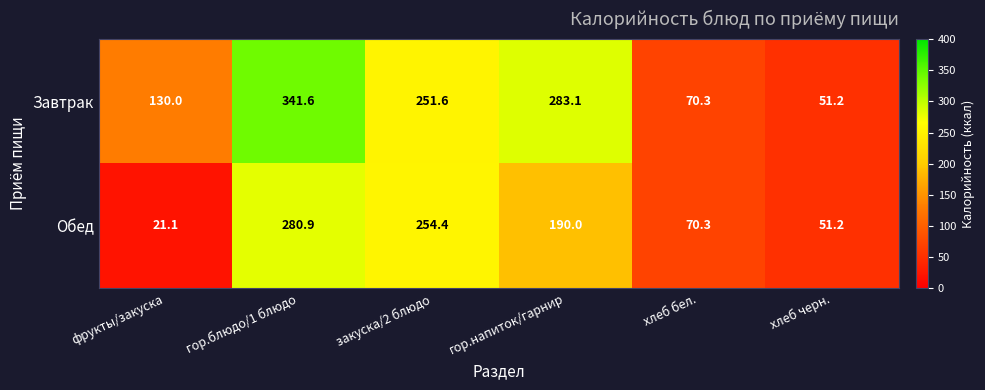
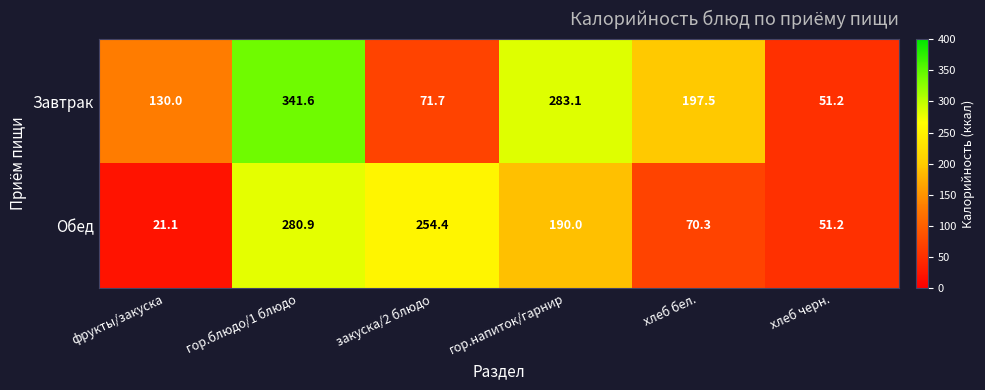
Завтрак, закуска/2 блюдо: 251.6 -> 71.7
Завтрак, хлеб бел.: 70.3 -> 197.5
